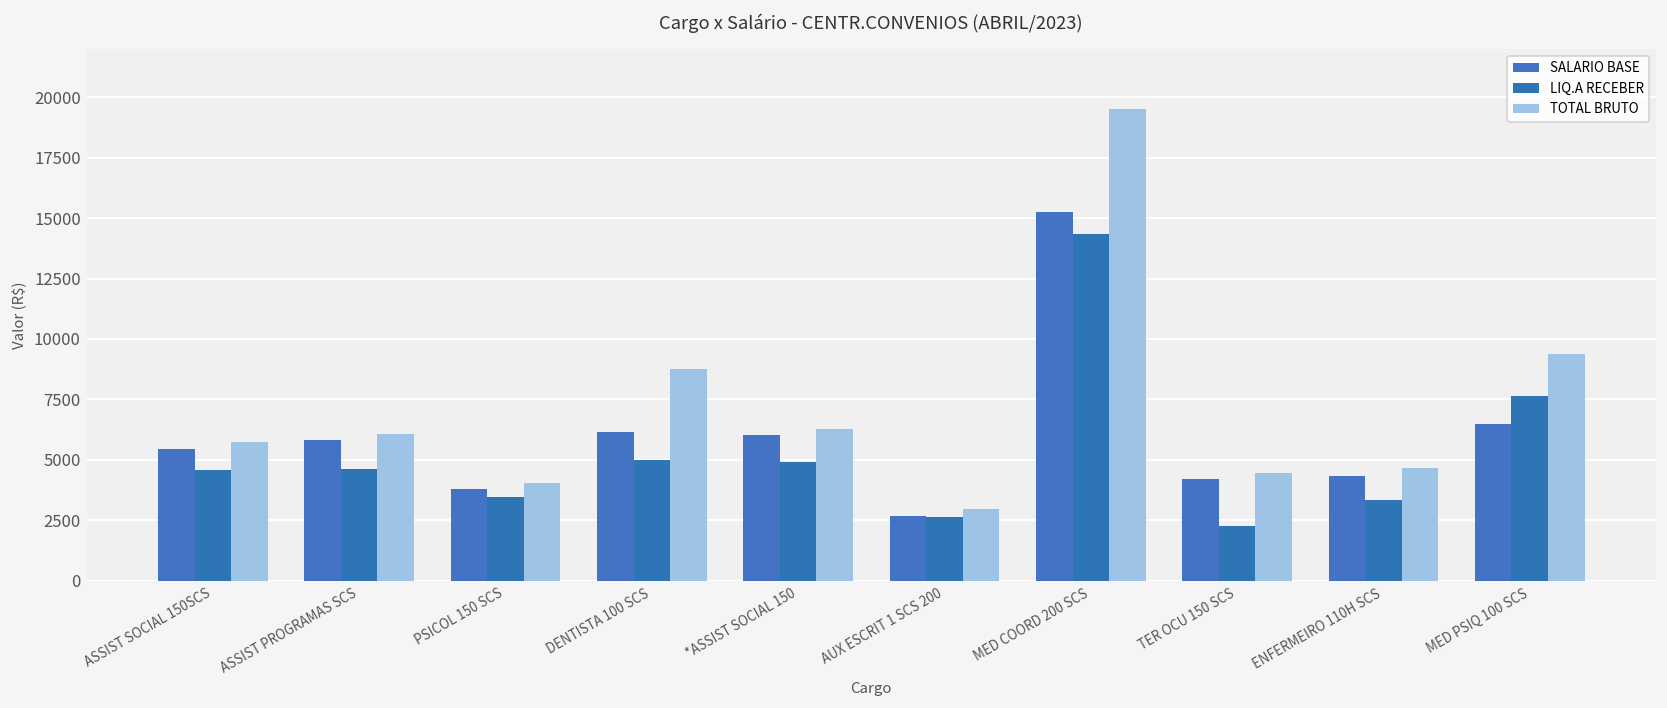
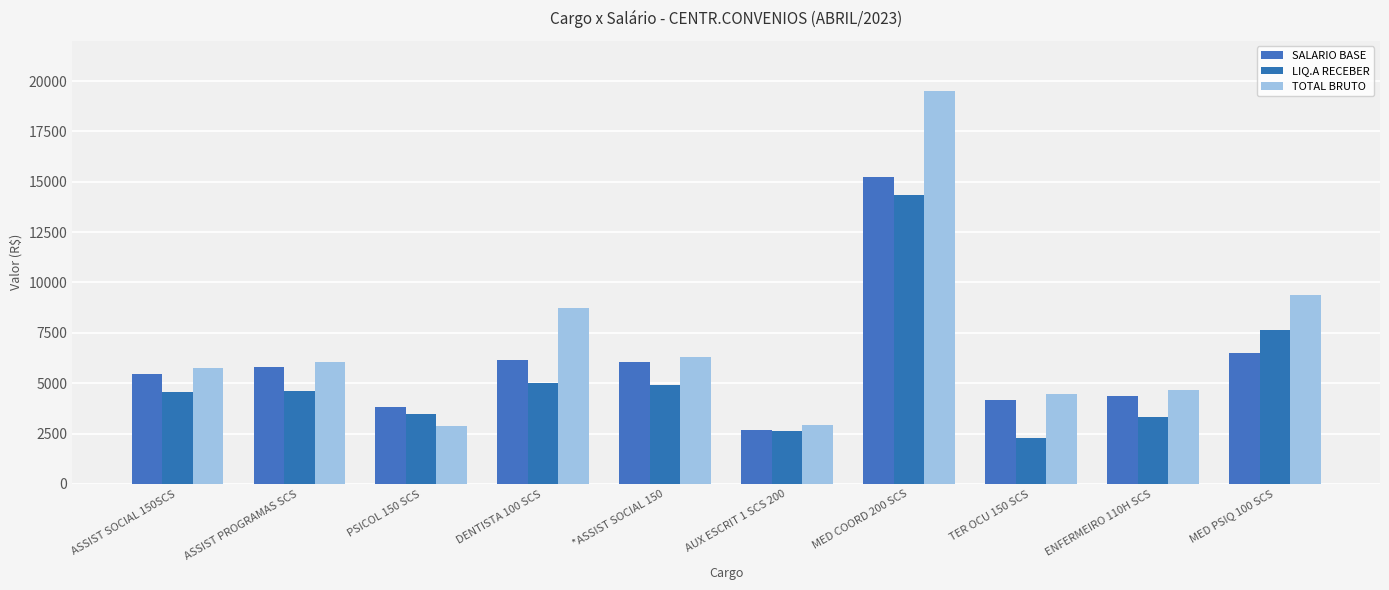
TOTAL BRUTO, PSICOL 150 SCS: 4100 -> 2900
